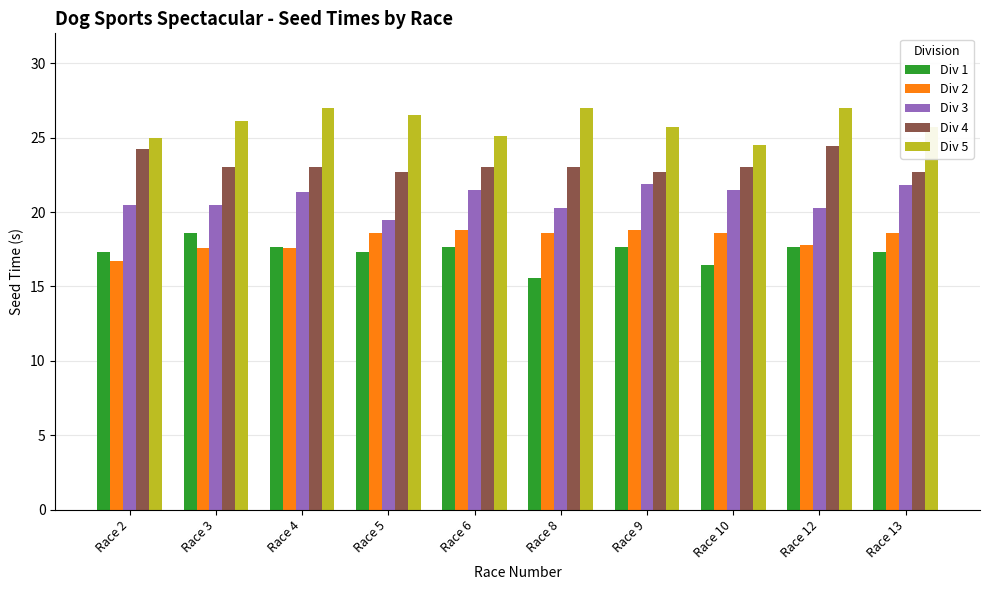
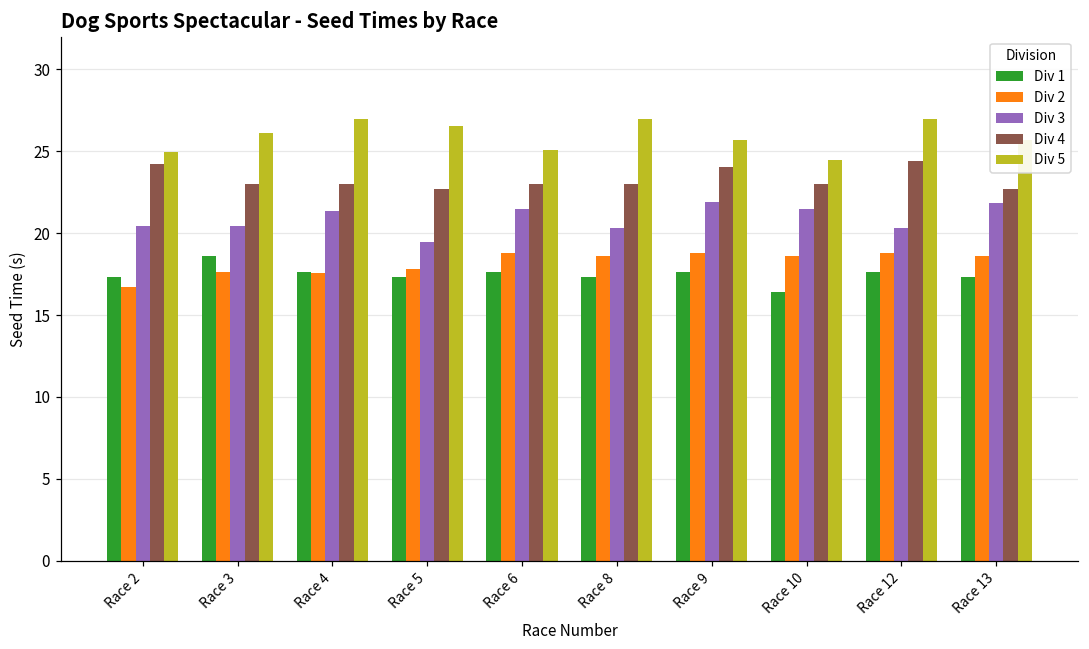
Div 2, Race 5: 18.6 -> 17.8
Div 1, Race 8: 15.6 -> 17.3
Div 4, Race 9: 22.7 -> 24.1
Div 2, Race 12: 17.8 -> 18.8
